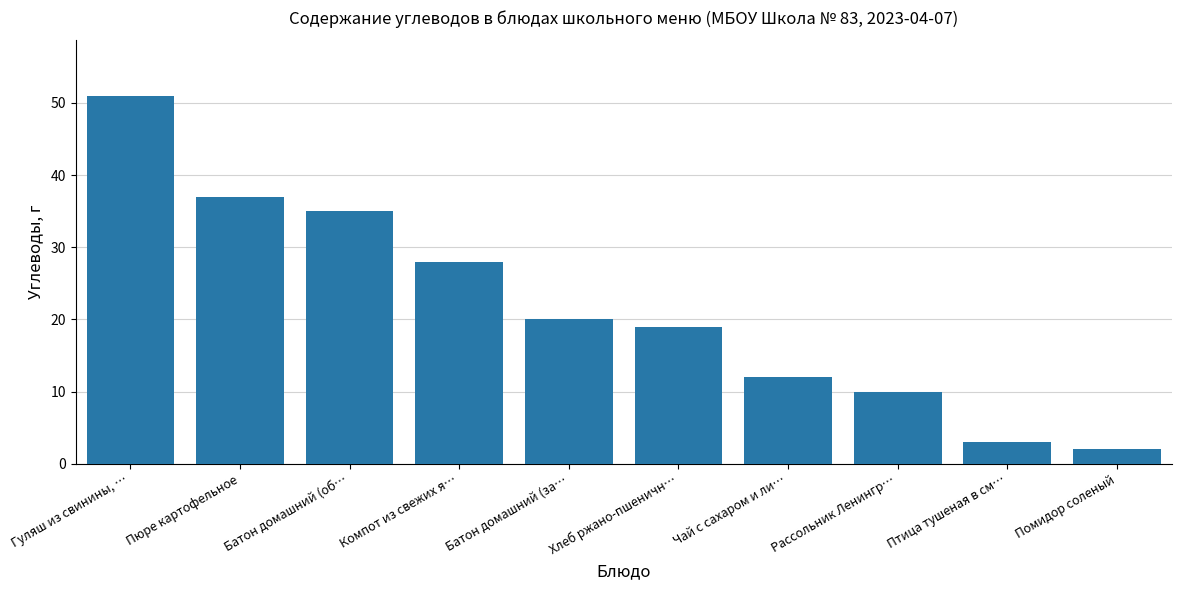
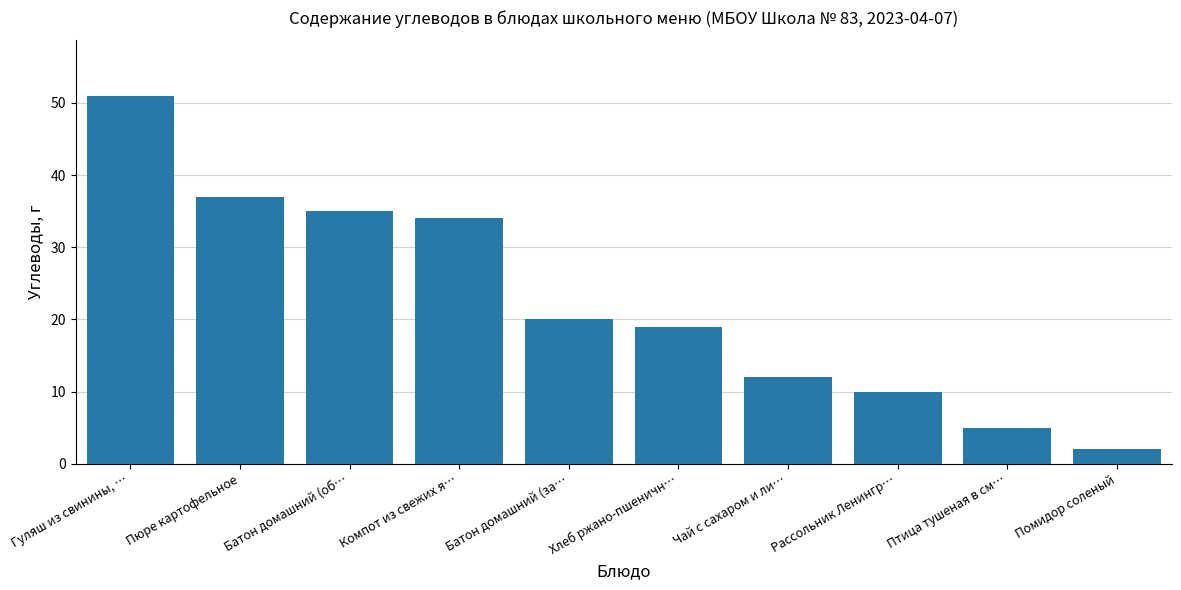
Компот из свежих я…: 28 -> 34
Птица тушеная в см…: 3 -> 5
